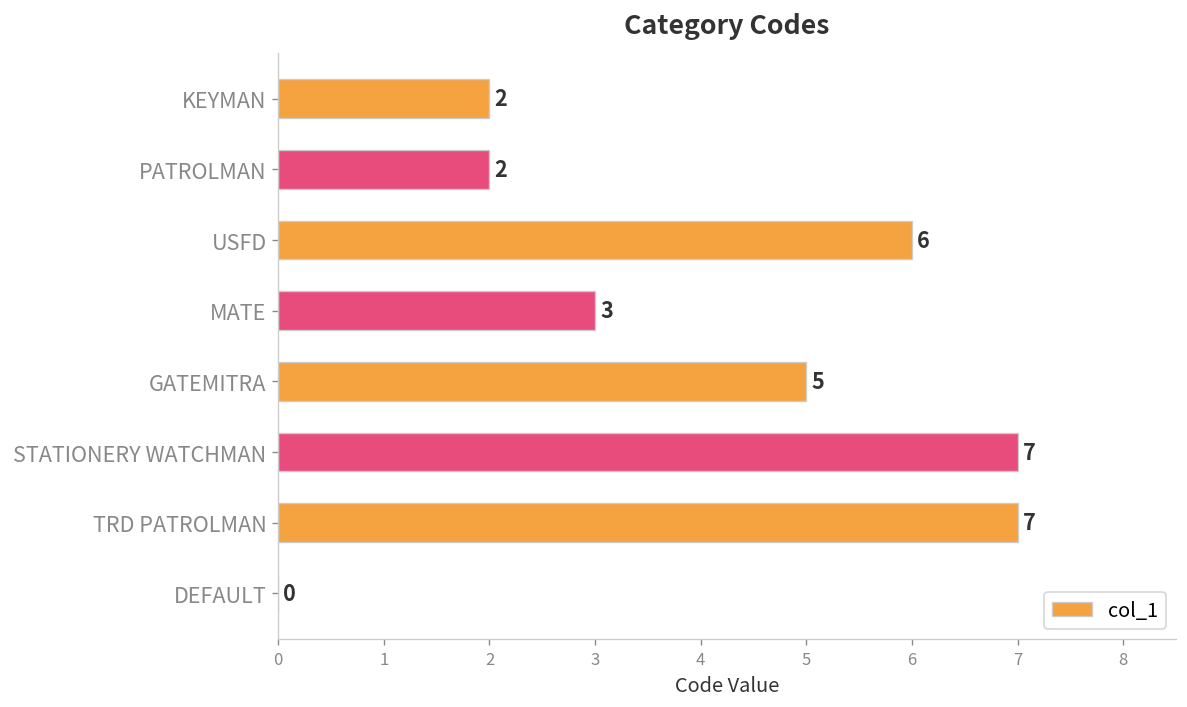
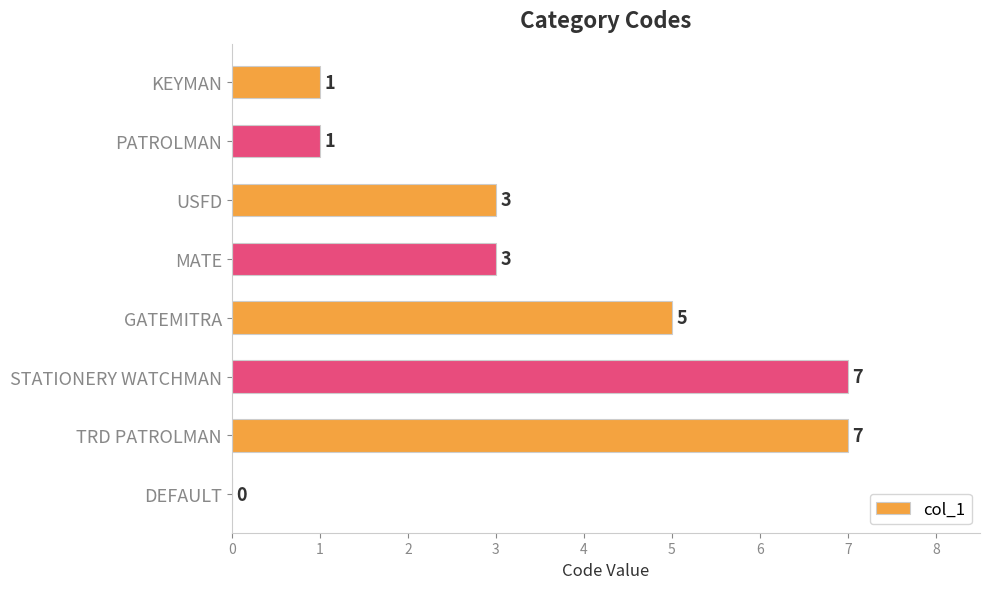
KEYMAN: 2 -> 1
PATROLMAN: 2 -> 1
USFD: 6 -> 3
